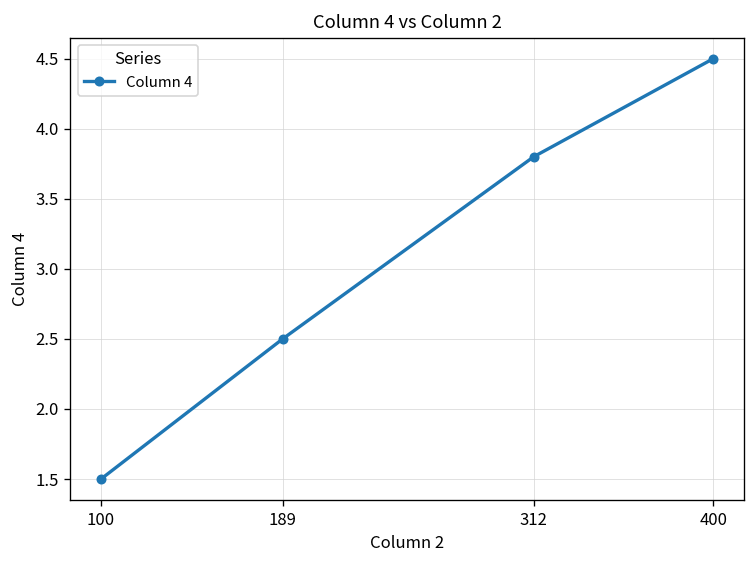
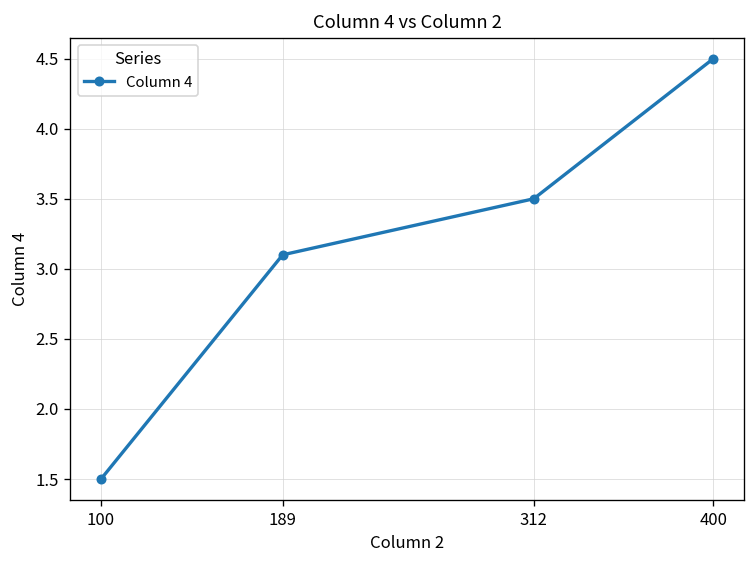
189: 2.5 -> 3.1
312: 3.8 -> 3.5
